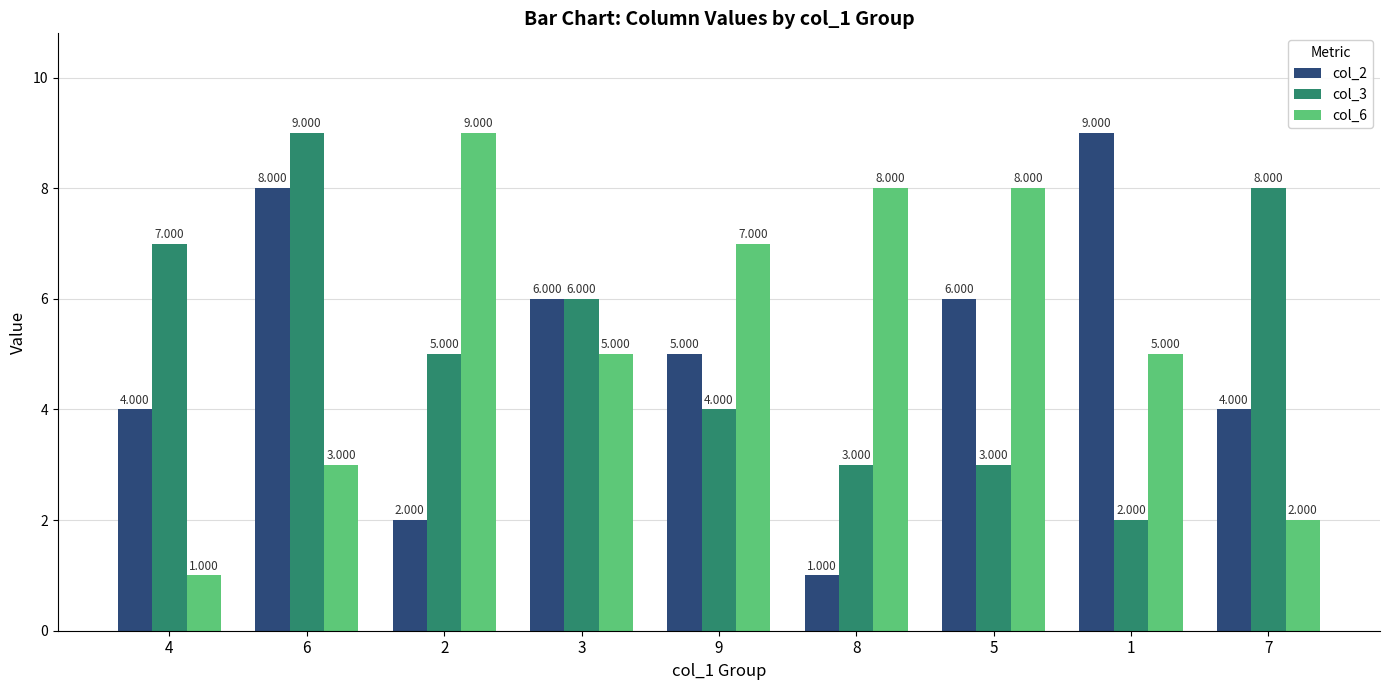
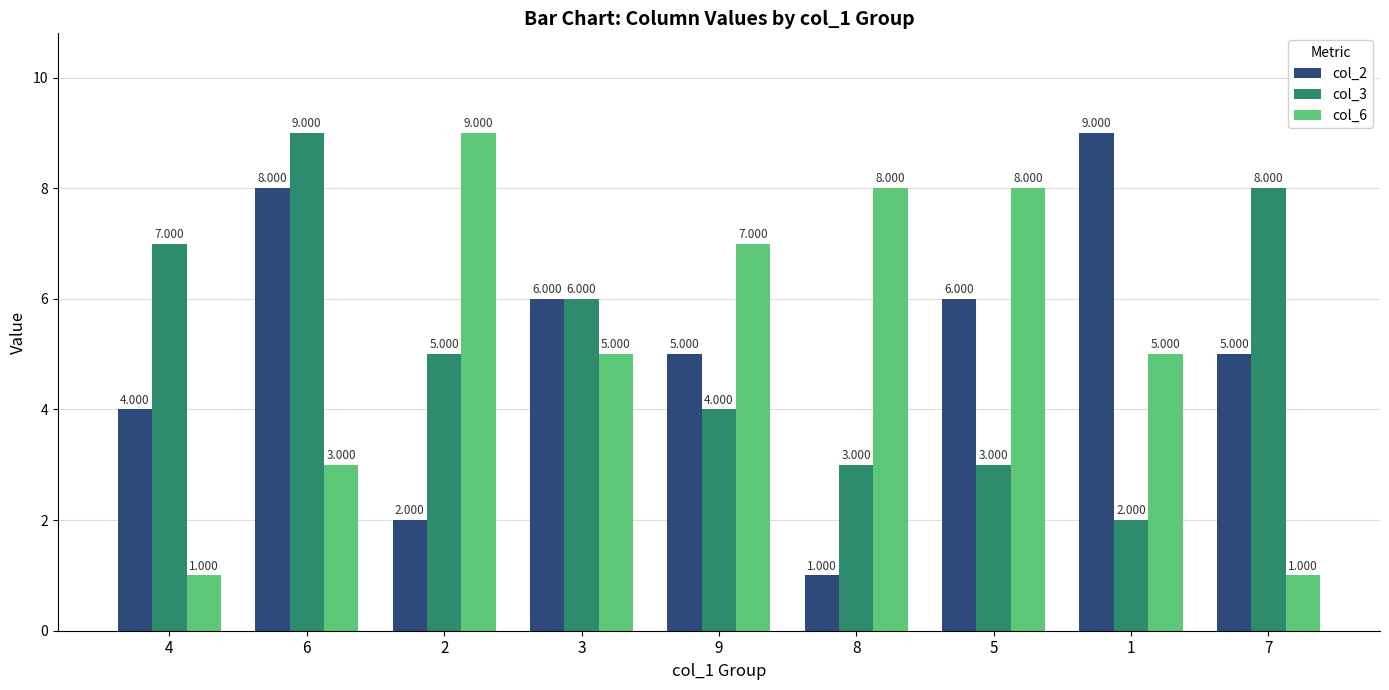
col_2, 7: 4.000 -> 5.000
col_6, 7: 2.000 -> 1.000
